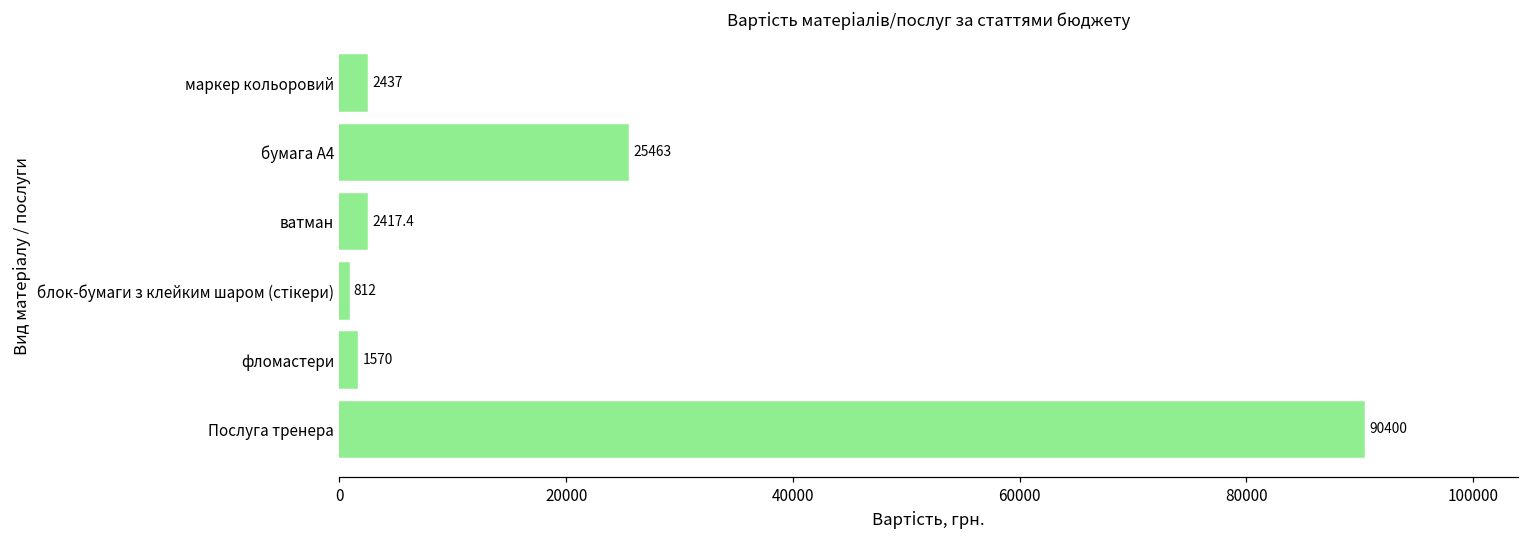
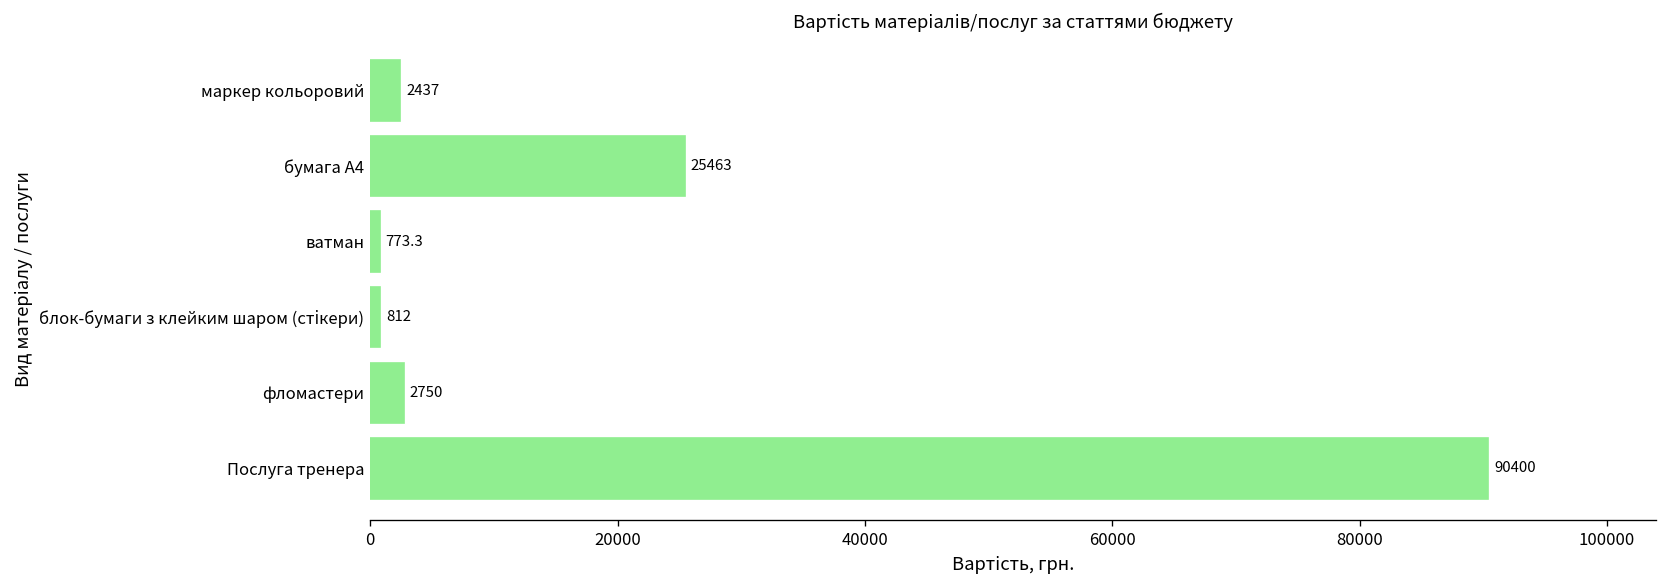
ватман: 2417.4 -> 773.3
фломастери: 1570 -> 2750
